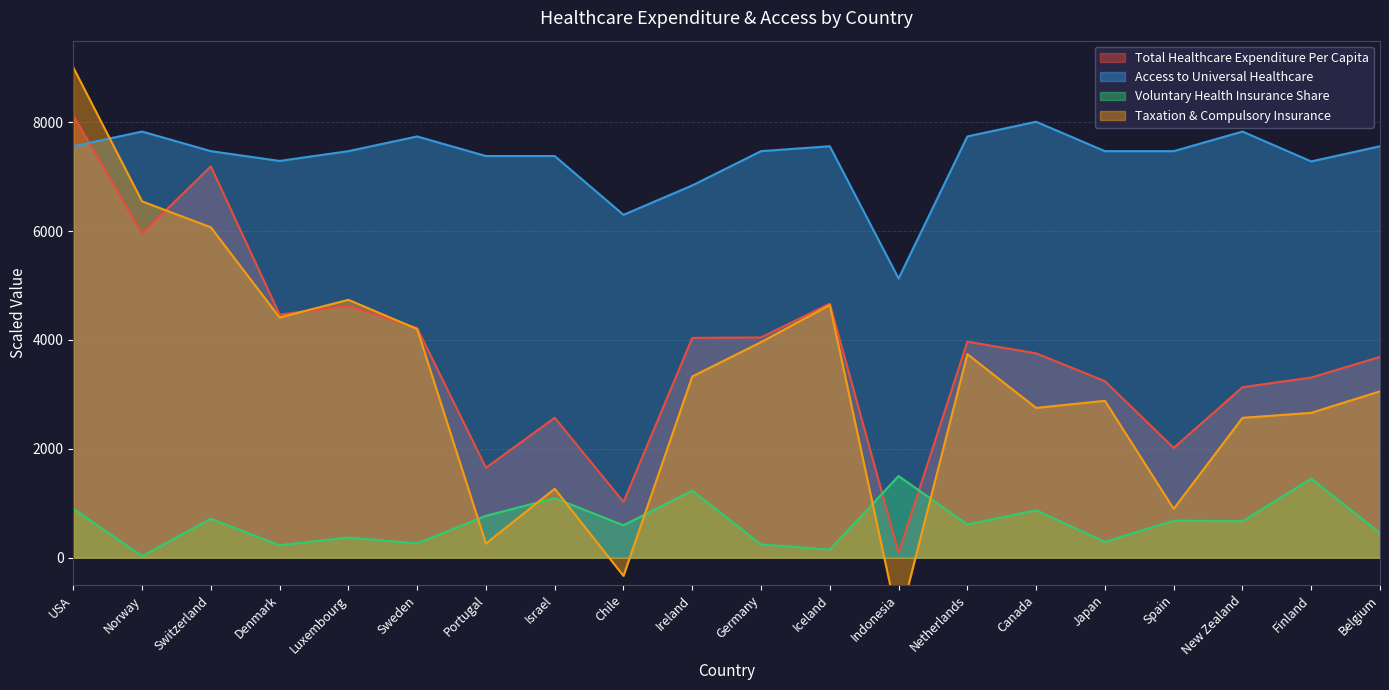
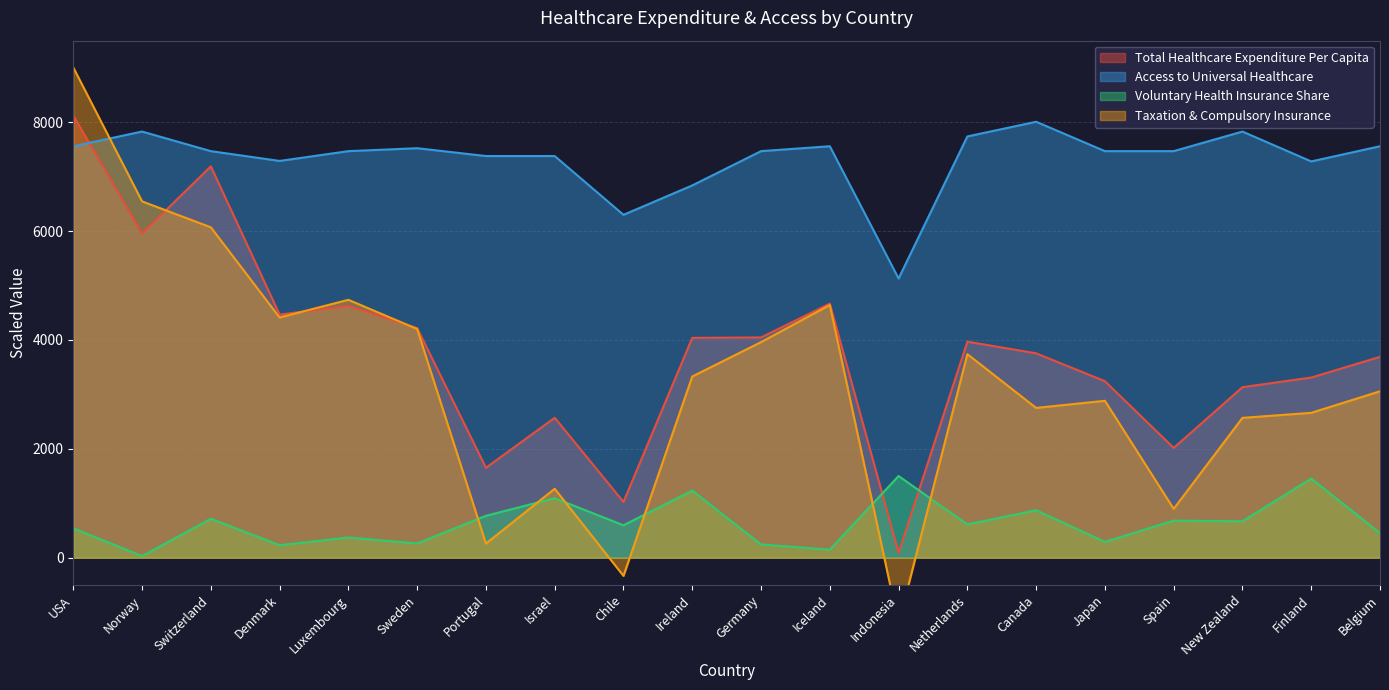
Voluntary Health Insurance Share, USA: 900 -> 500
Access to Universal Healthcare, Sweden: 7700 -> 7500
